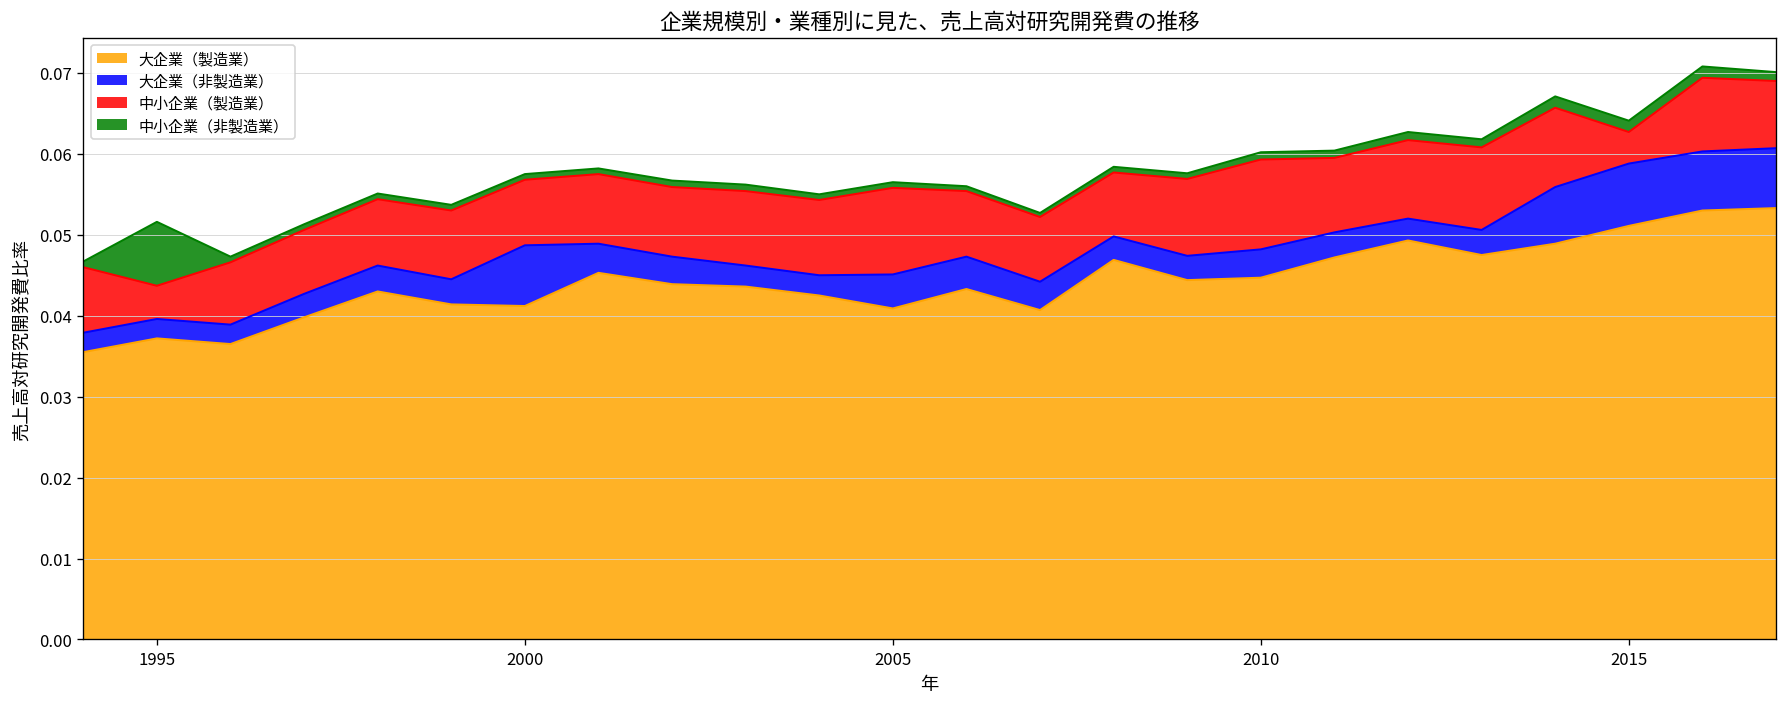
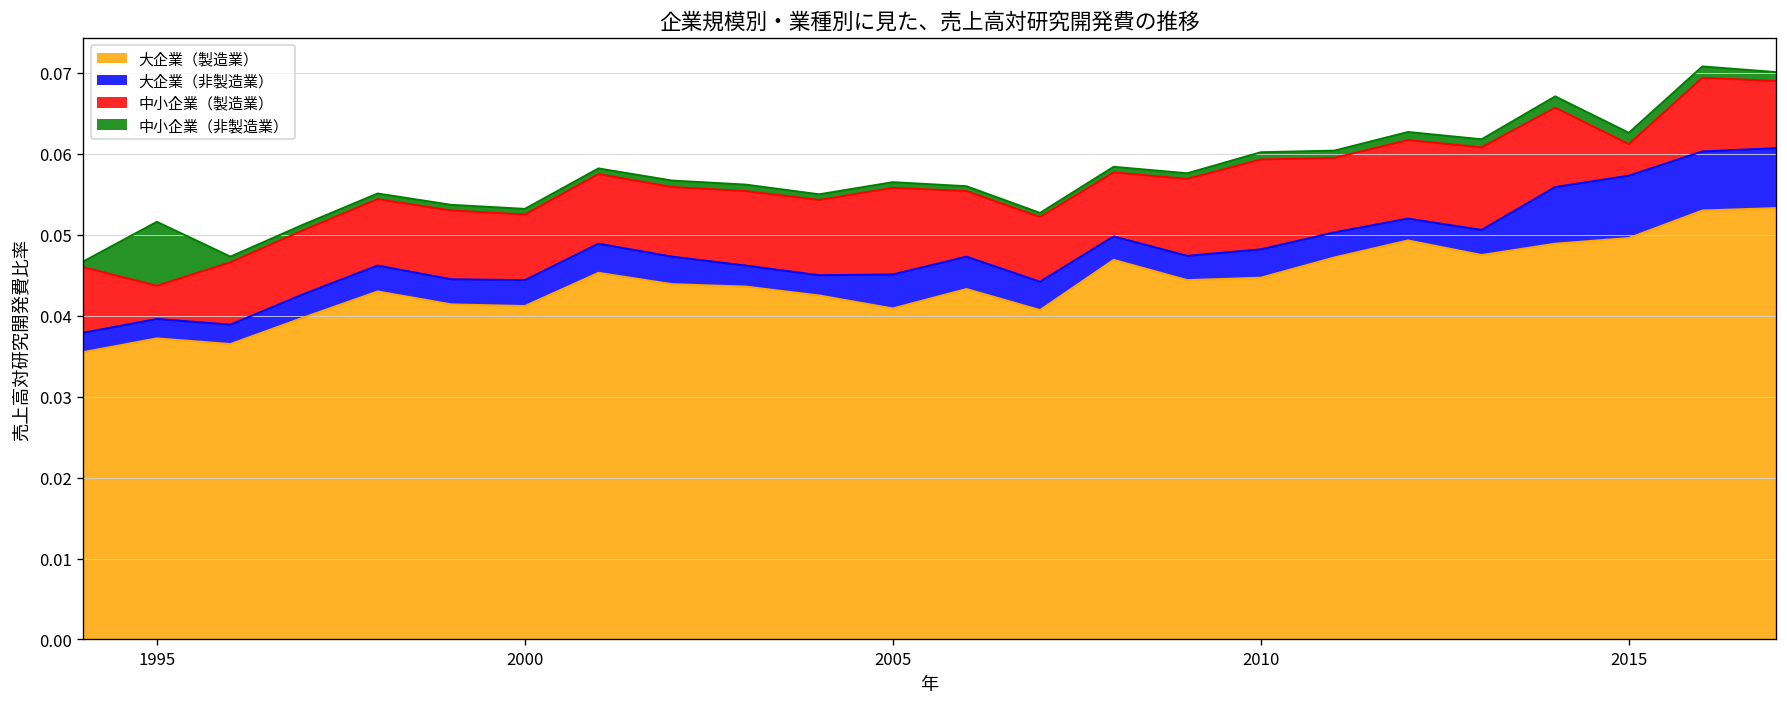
大企業（非製造業）, 2000: 0.008 -> 0.003
大企業（製造業）, 2015: 0.051 -> 0.050
